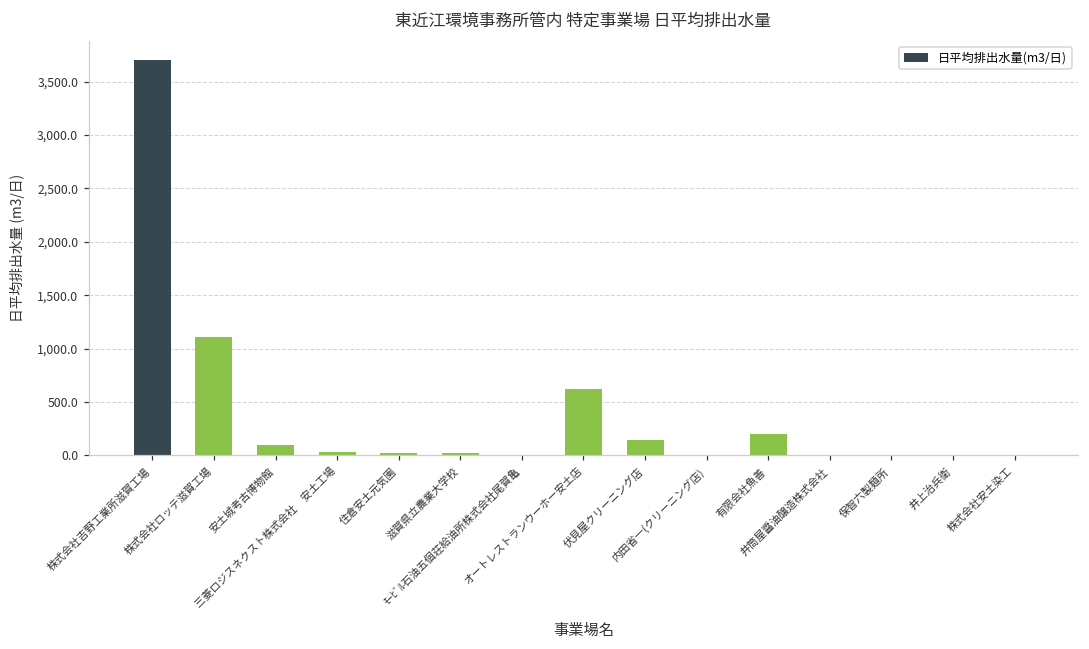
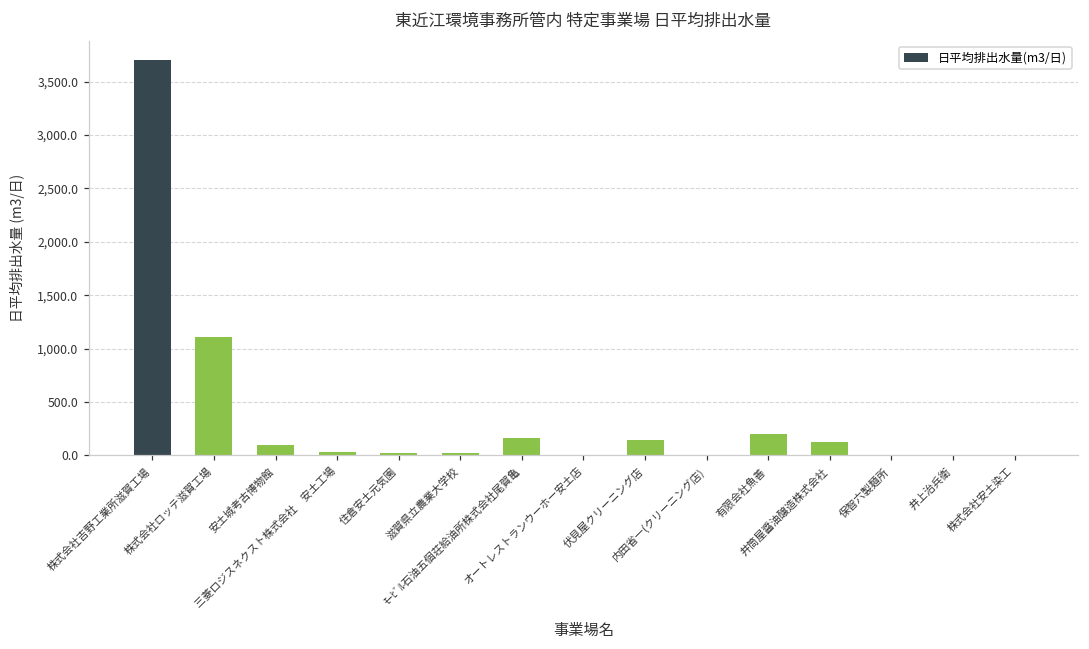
ﾓｰﾋﾞﾙ石油五個荘給油所株式会社尾賀亀: 0 -> 200
オートレストランウーホー安土店: 600 -> 0
井筒屋醤油醸造株式会社: 0 -> 100
